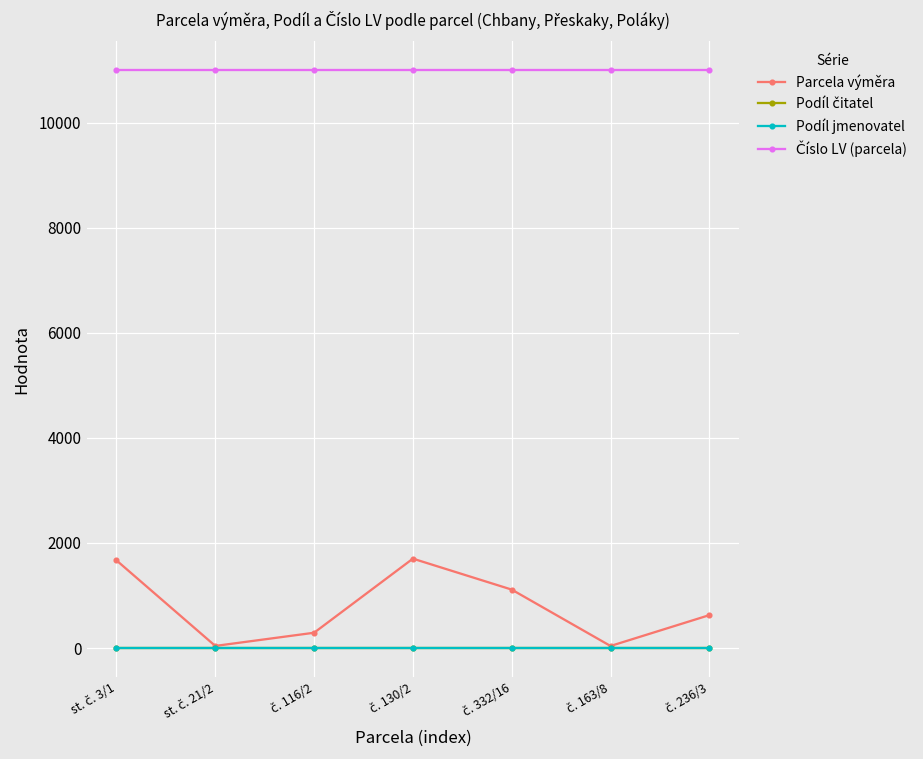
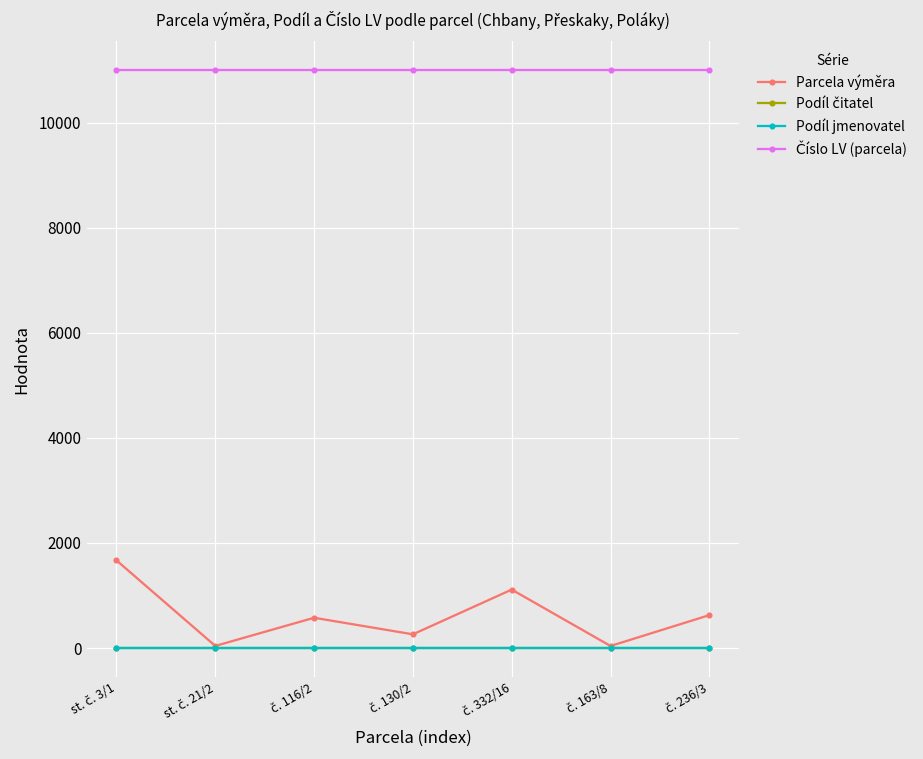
Parcela výměra, č. 116/2: 300 -> 600
Parcela výměra, č. 130/2: 1700 -> 300
